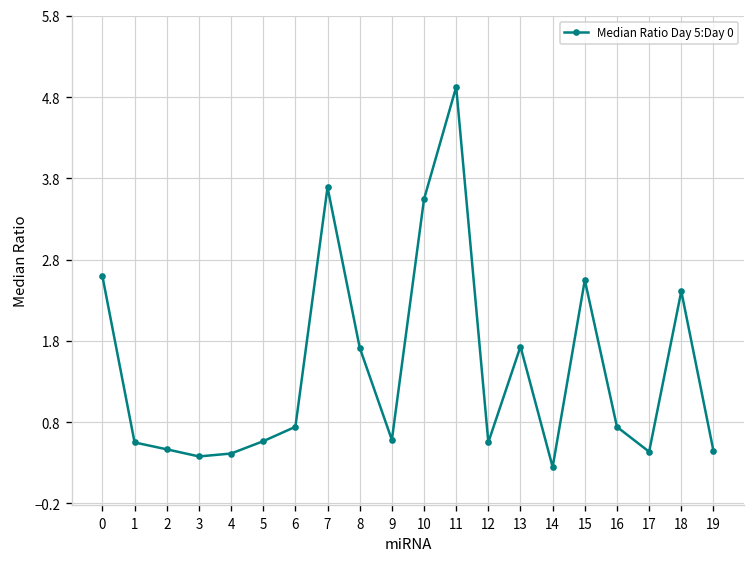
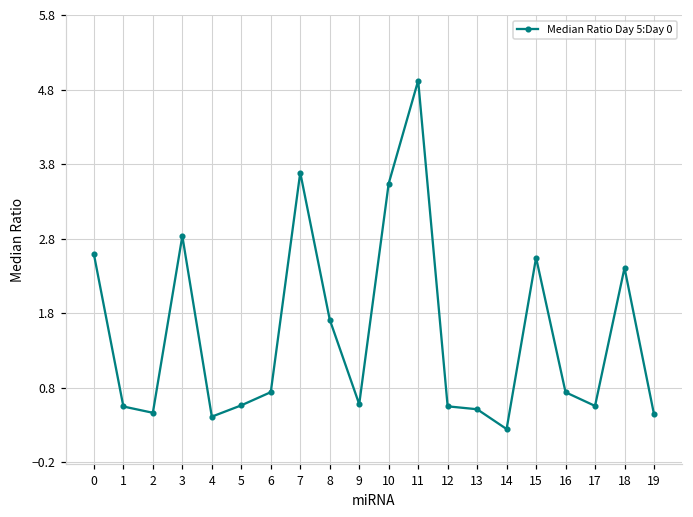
3: 0.4 -> 2.8
13: 1.7 -> 0.5
17: 0.4 -> 0.6
